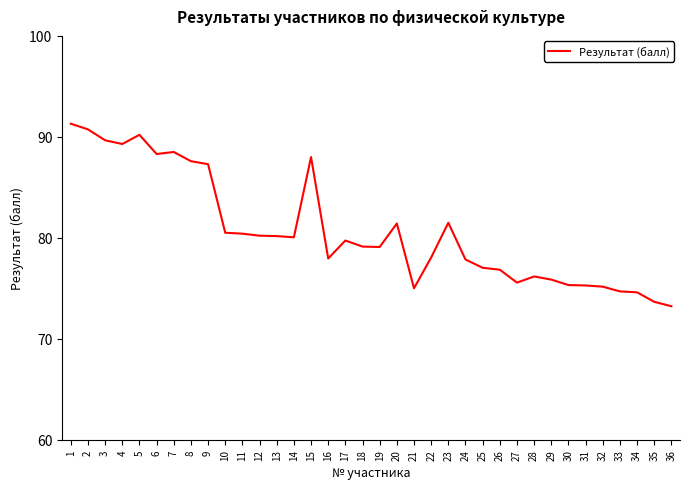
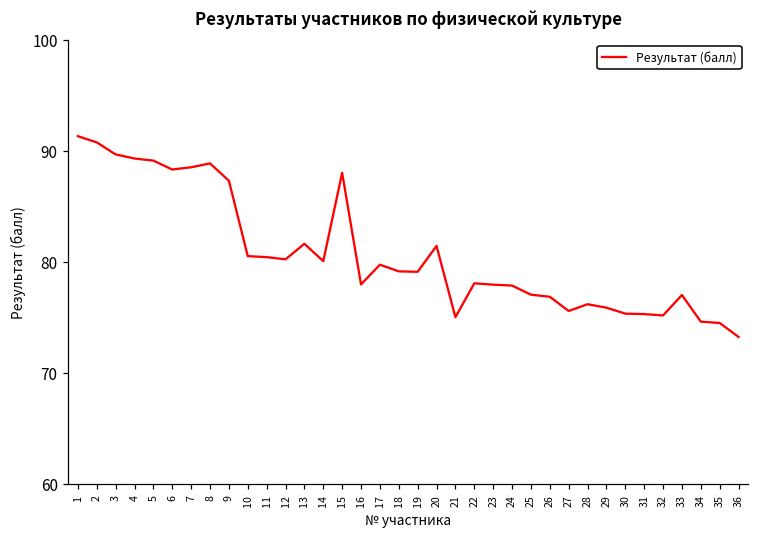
5: 90.2 -> 89.1
8: 87.6 -> 88.9
13: 80.2 -> 81.6
23: 81.5 -> 77.9
33: 74.7 -> 77.0
35: 73.7 -> 74.5
